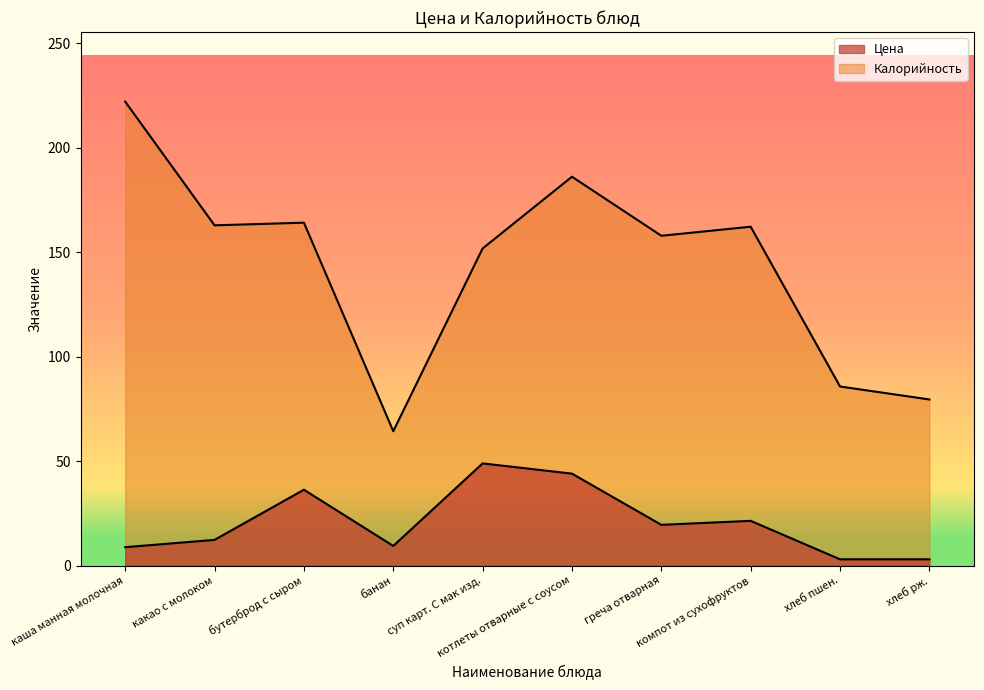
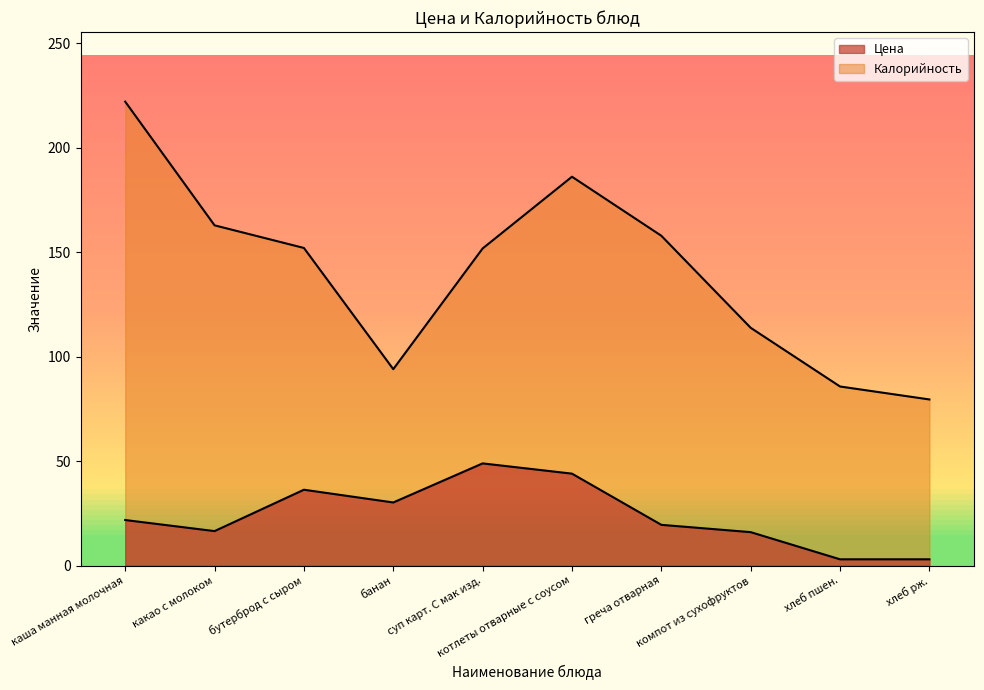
Цена, каша манная молочная: 9 -> 22
Цена, какао с молоком: 12 -> 17
Калорийность, бутерброд с сыром: 164 -> 152
Цена, банан: 9 -> 30
Калорийность, банан: 64 -> 94
Цена, компот из сухофруктов: 21 -> 16
Калорийность, компот из сухофруктов: 162 -> 114
